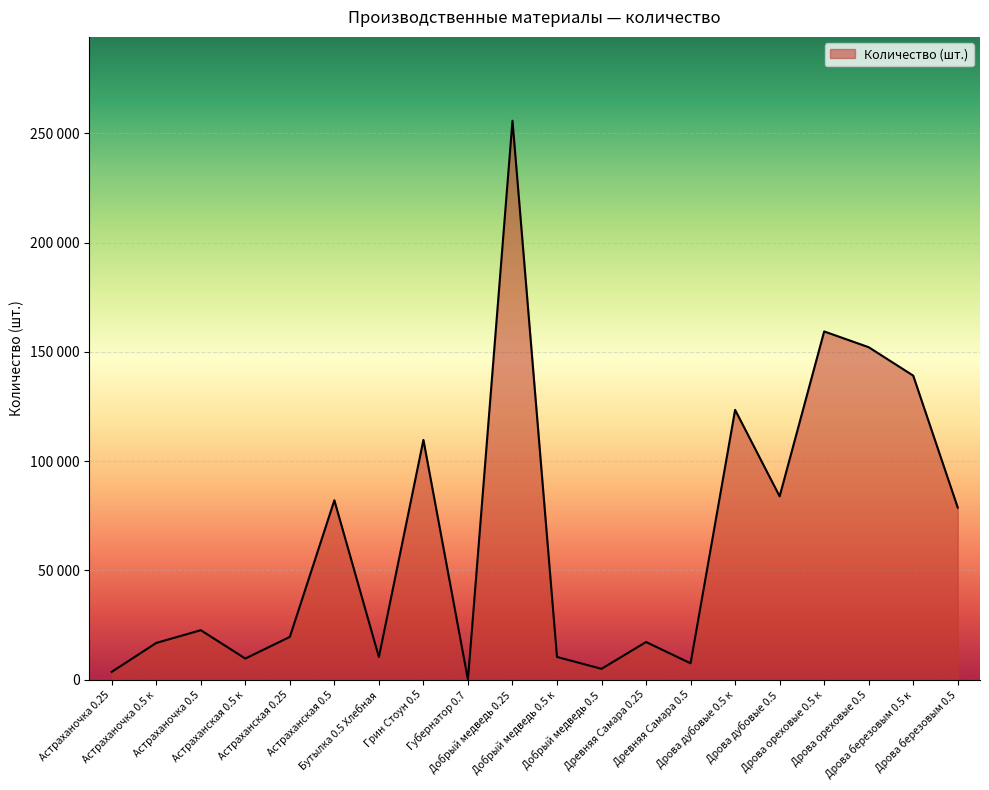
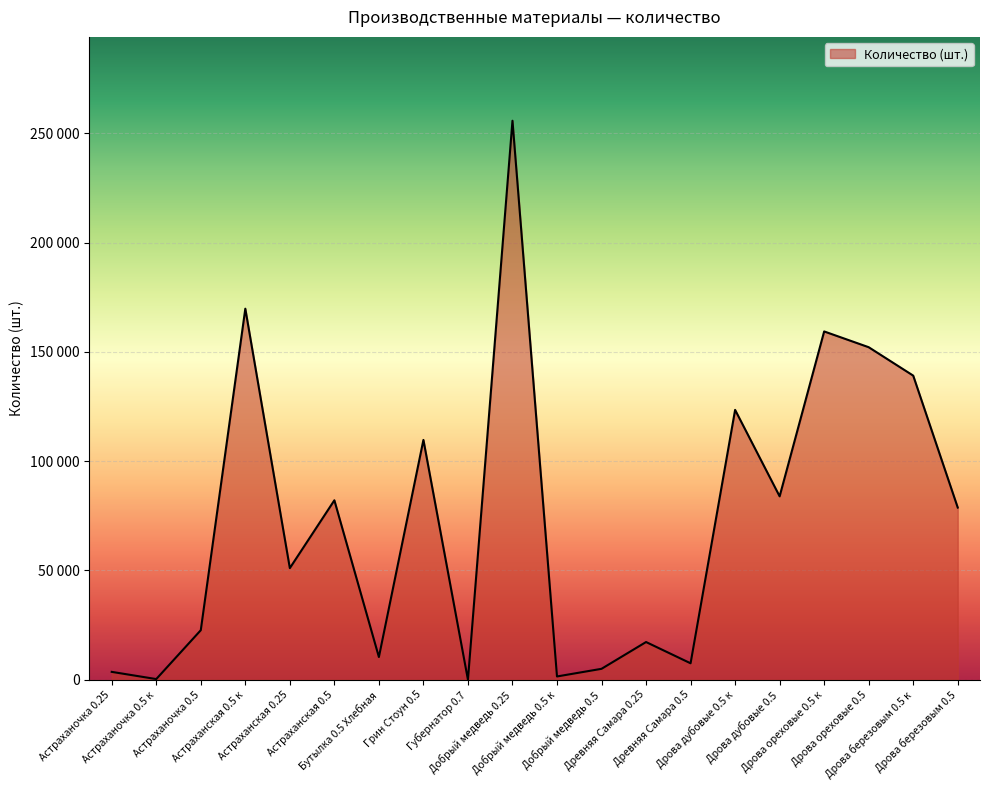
Астраханочка 0.5 к: 17000 -> 0
Астраханская 0.5 к: 10000 -> 170000
Астраханская 0.25: 20000 -> 51000
Добрый медведь 0.5 к: 10000 -> 2000
